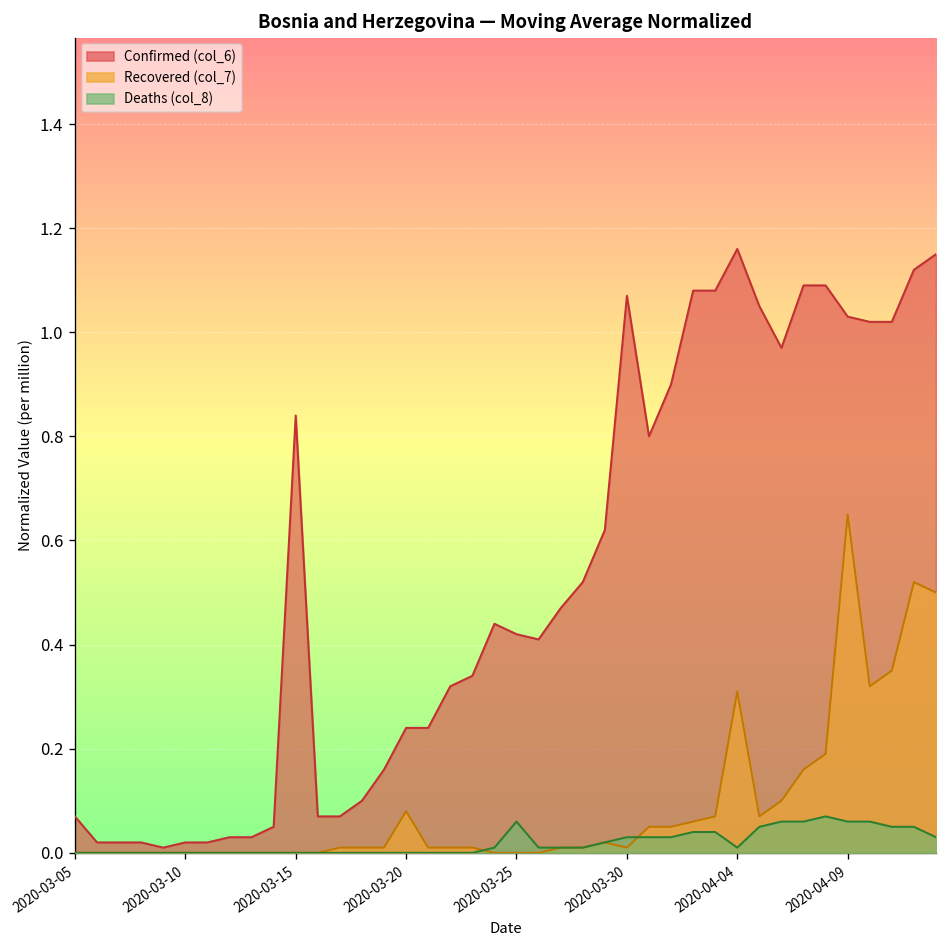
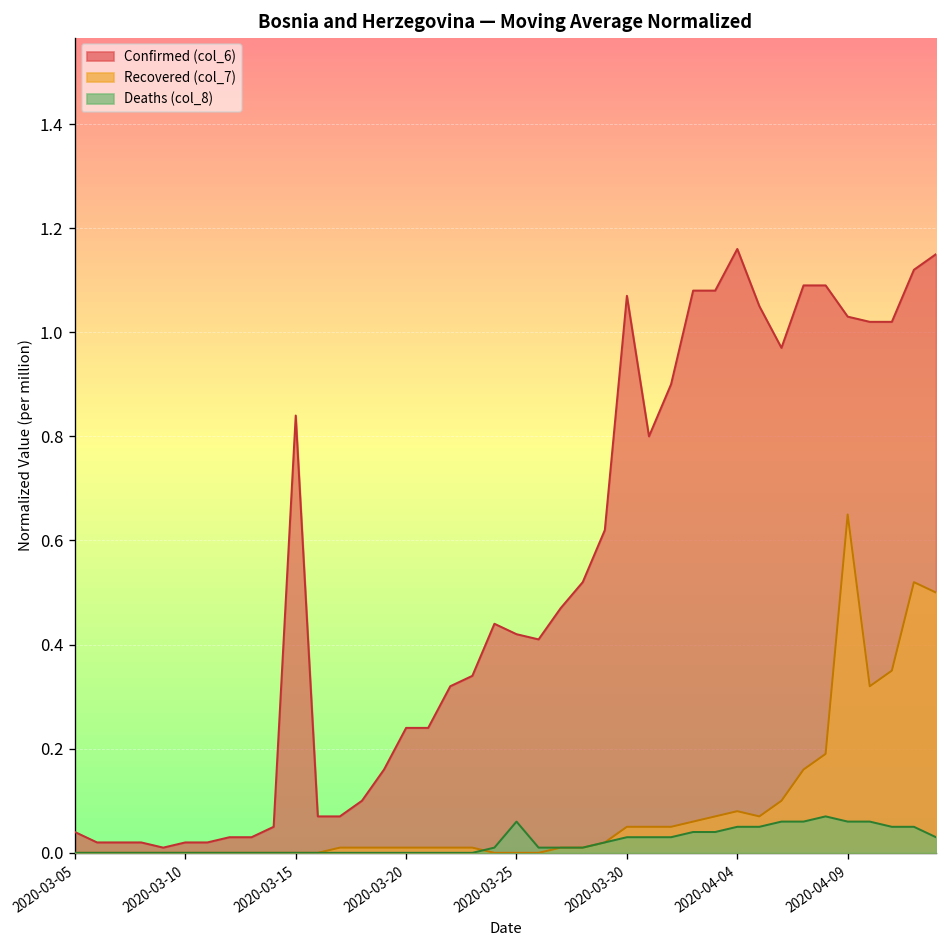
Confirmed (col_6), 2020-03-05: 0.07 -> 0.04
Recovered (col_7), 2020-03-20: 0.08 -> 0.01
Recovered (col_7), 2020-03-30: 0.01 -> 0.05
Recovered (col_7), 2020-04-04: 0.31 -> 0.08
Deaths (col_8), 2020-04-04: 0.01 -> 0.05
